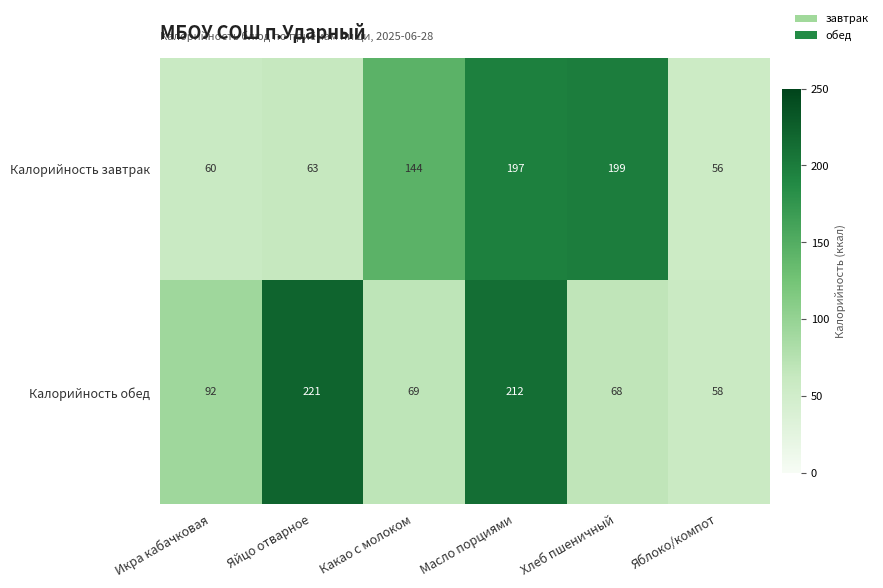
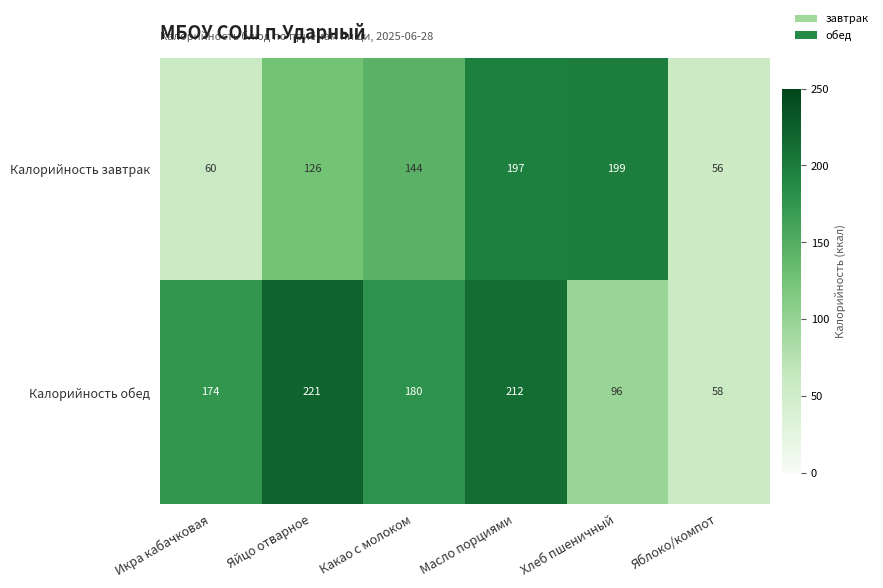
Калорийность завтрак, Яйцо отварное: 63 -> 126
Калорийность обед, Икра кабачковая: 92 -> 174
Калорийность обед, Какао с молоком: 69 -> 180
Калорийность обед, Хлеб пшеничный: 68 -> 96
